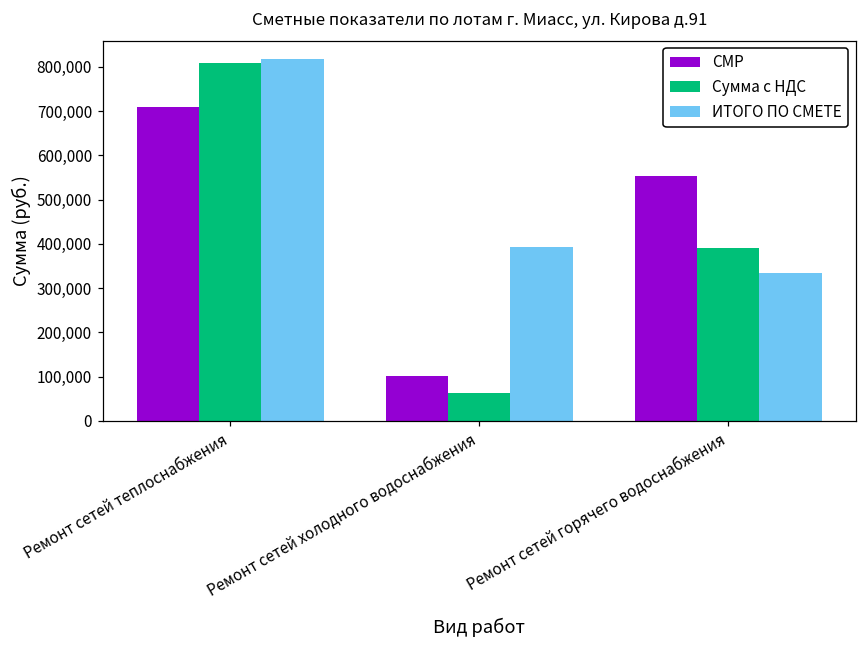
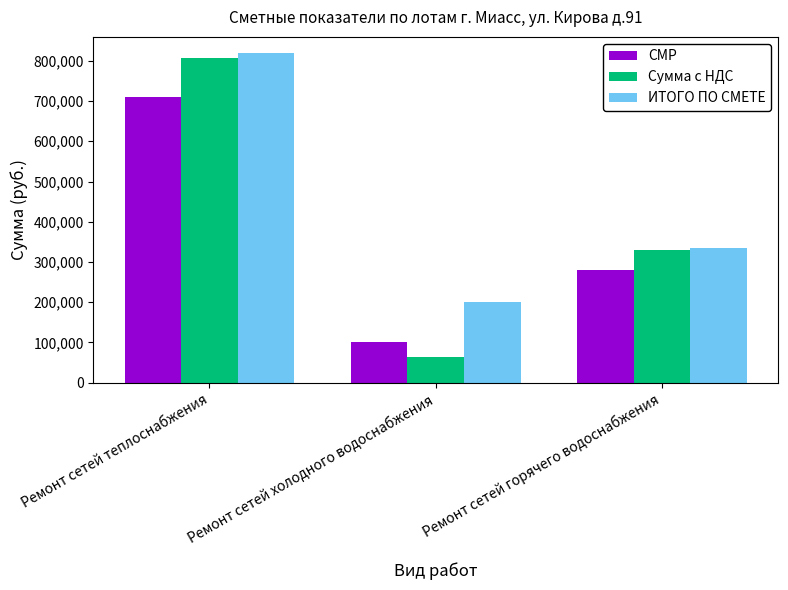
ИТОГО ПО СМЕТЕ, Ремонт сетей холодного водоснабжения: 390,000 -> 200,000
СМР, Ремонт сетей горячего водоснабжения: 550,000 -> 280,000
Сумма с НДС, Ремонт сетей горячего водоснабжения: 390,000 -> 330,000
